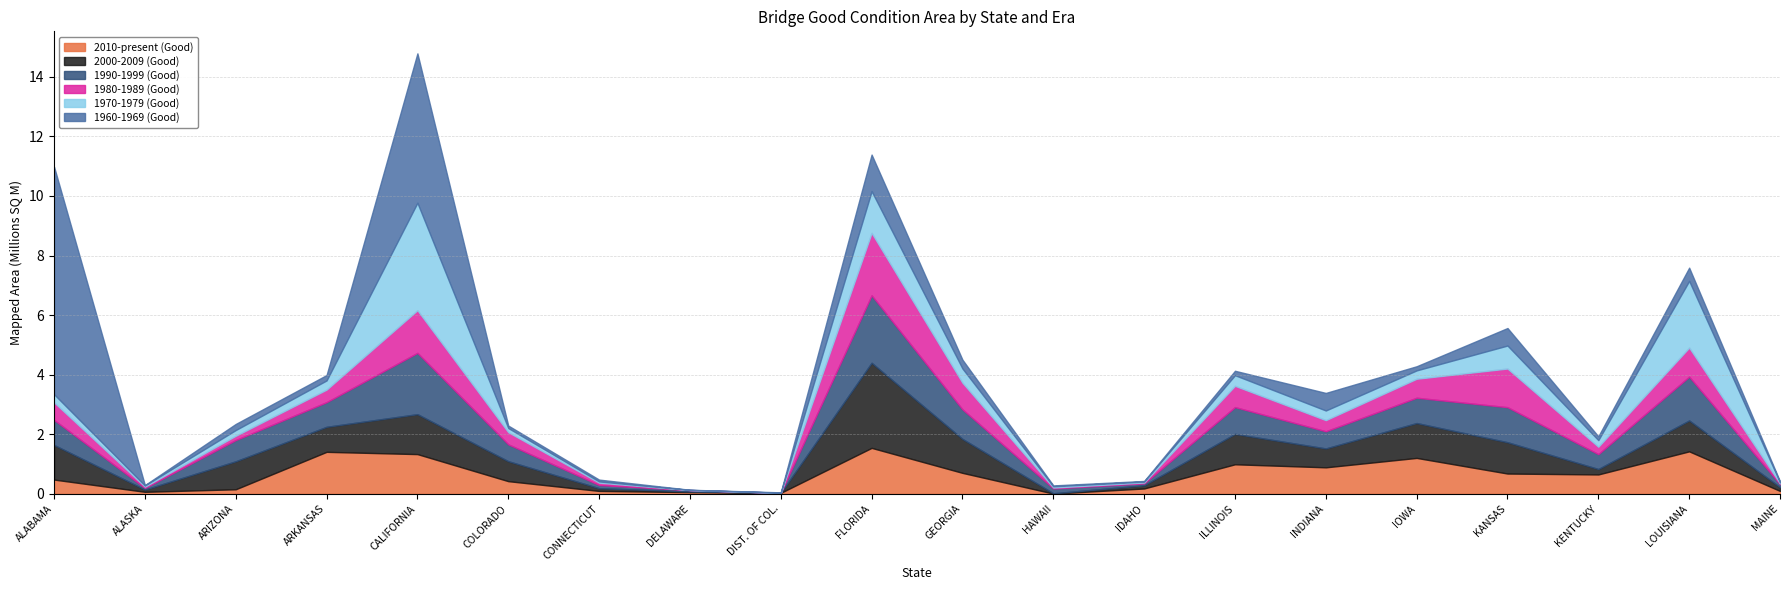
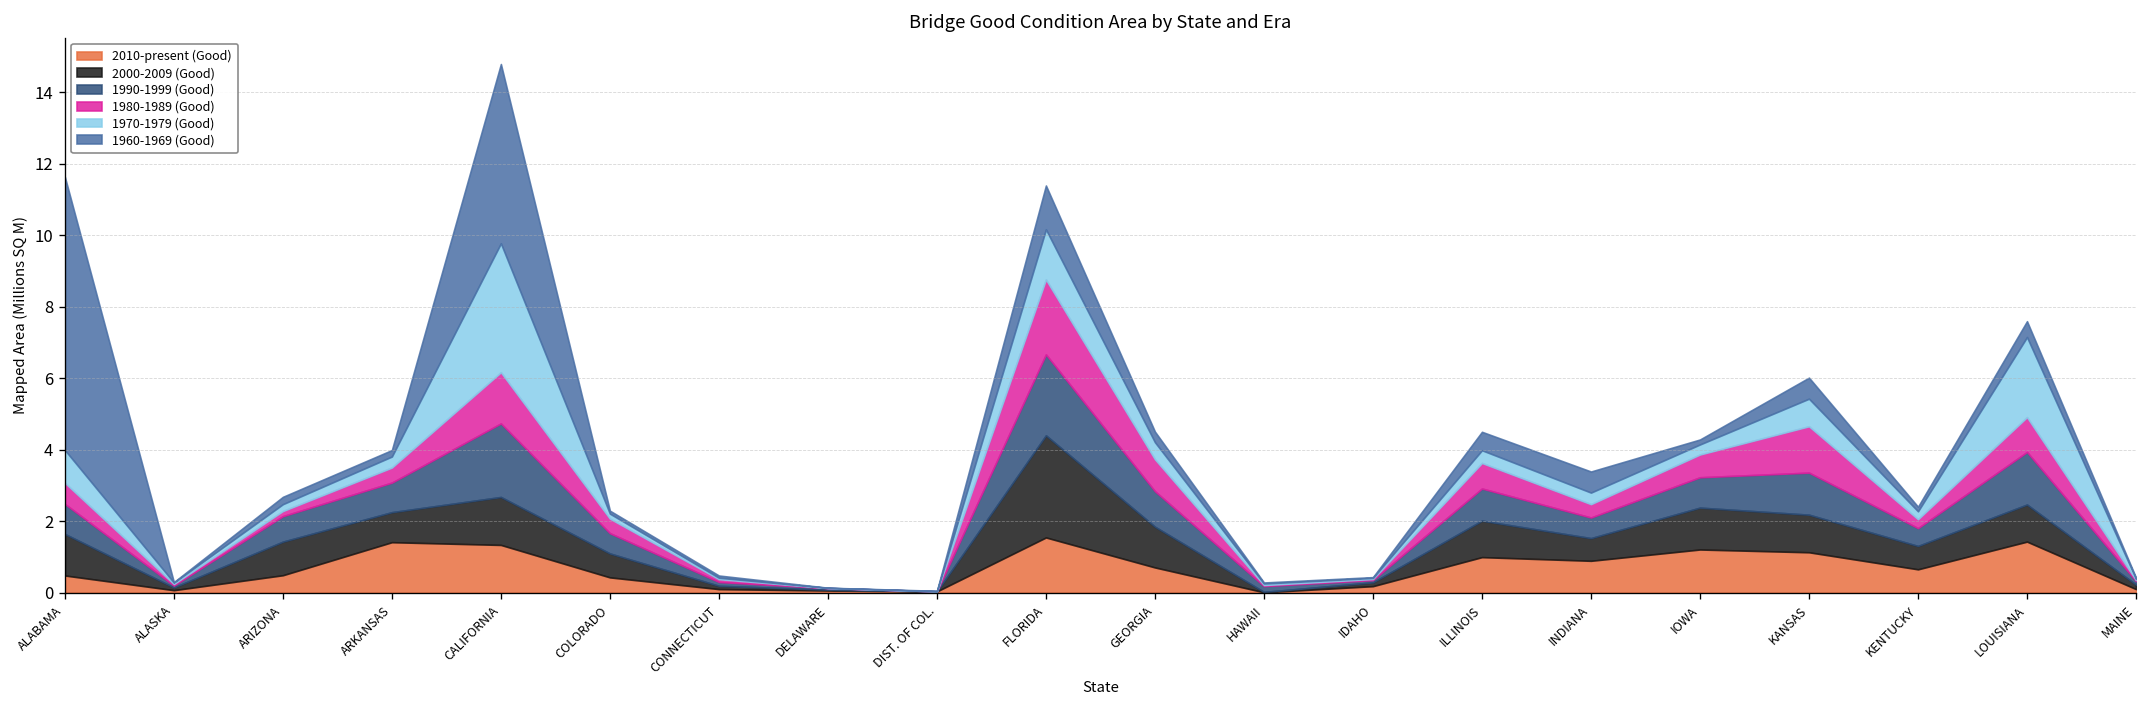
1970-1979 (Good), ALABAMA: 0.3 -> 0.9
2010-present (Good), ARIZONA: 0.2 -> 0.5
1960-1969 (Good), ILLINOIS: 0.1 -> 0.5
2010-present (Good), KANSAS: 0.7 -> 1.1
2000-2009 (Good), KENTUCKY: 0.2 -> 0.7
